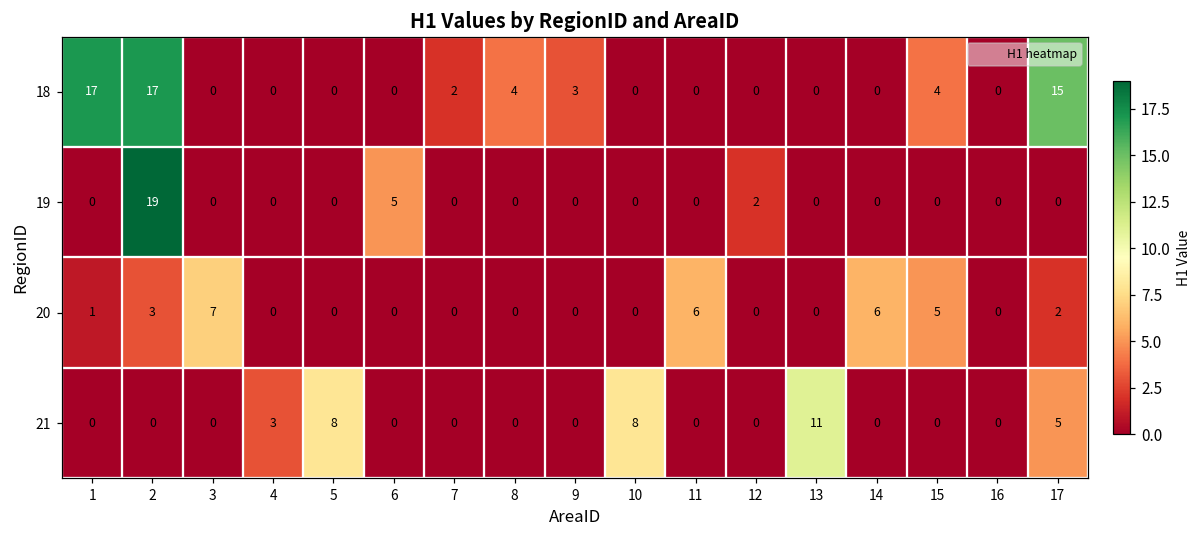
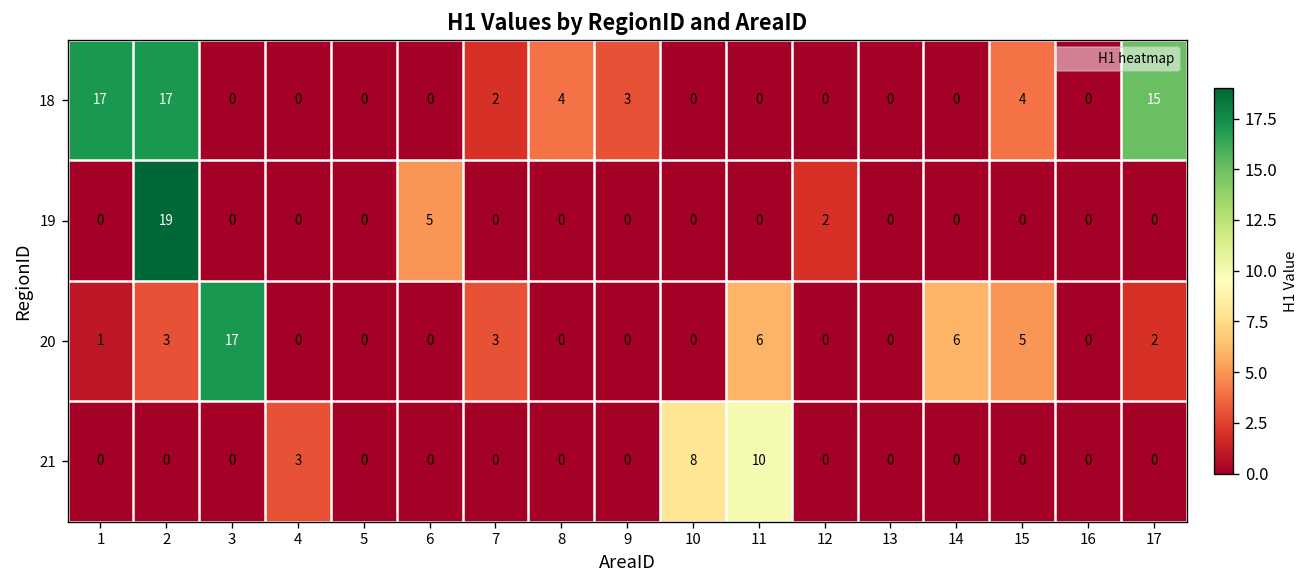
20, 3: 7 -> 17
20, 7: 0 -> 3
21, 5: 8 -> 0
21, 11: 0 -> 10
21, 13: 11 -> 0
21, 17: 5 -> 0
